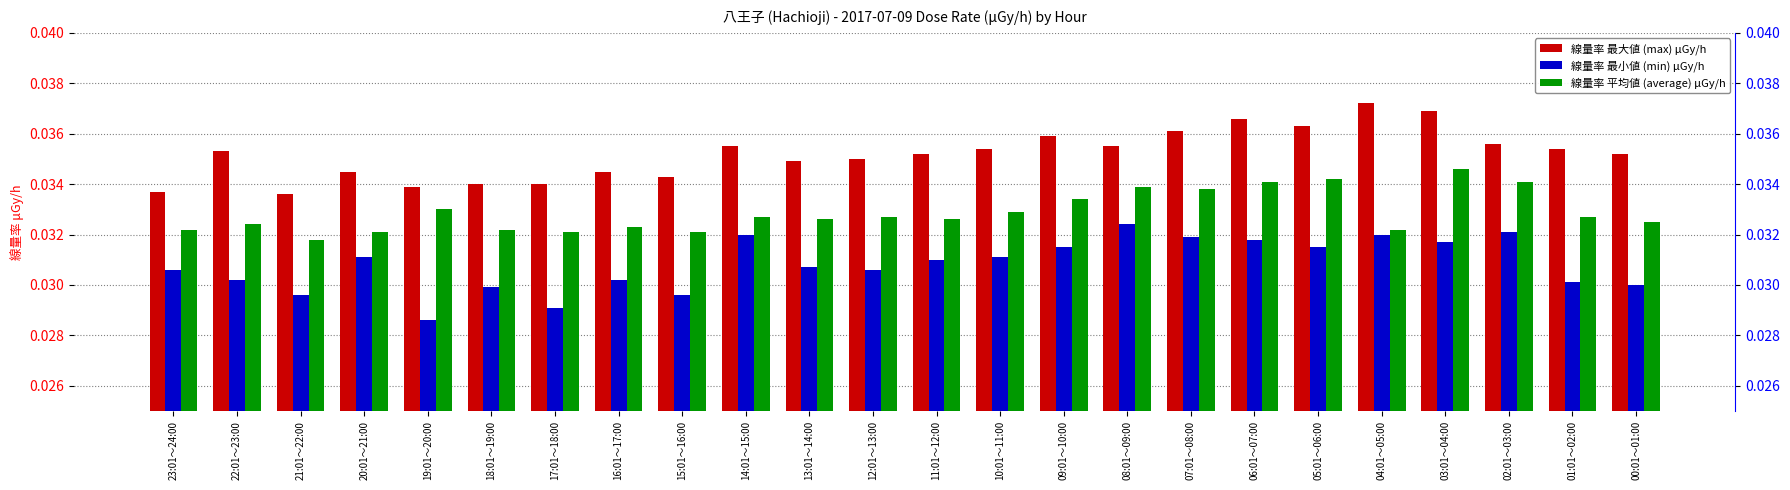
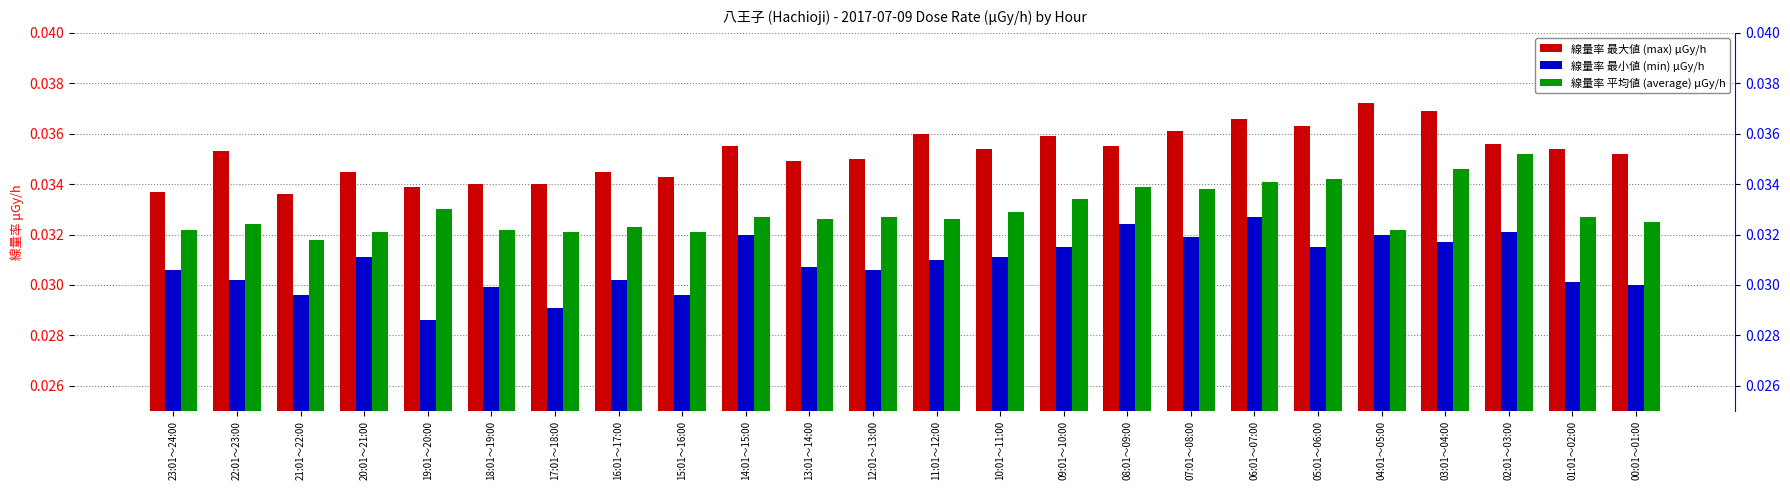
線量率 最大値 (max) μGy/h, 11:01～12:00: 0.0352 -> 0.0360
線量率 最小値 (min) μGy/h, 06:01～07:00: 0.0318 -> 0.0327
線量率 平均値 (average) μGy/h, 02:01～03:00: 0.0341 -> 0.0352
